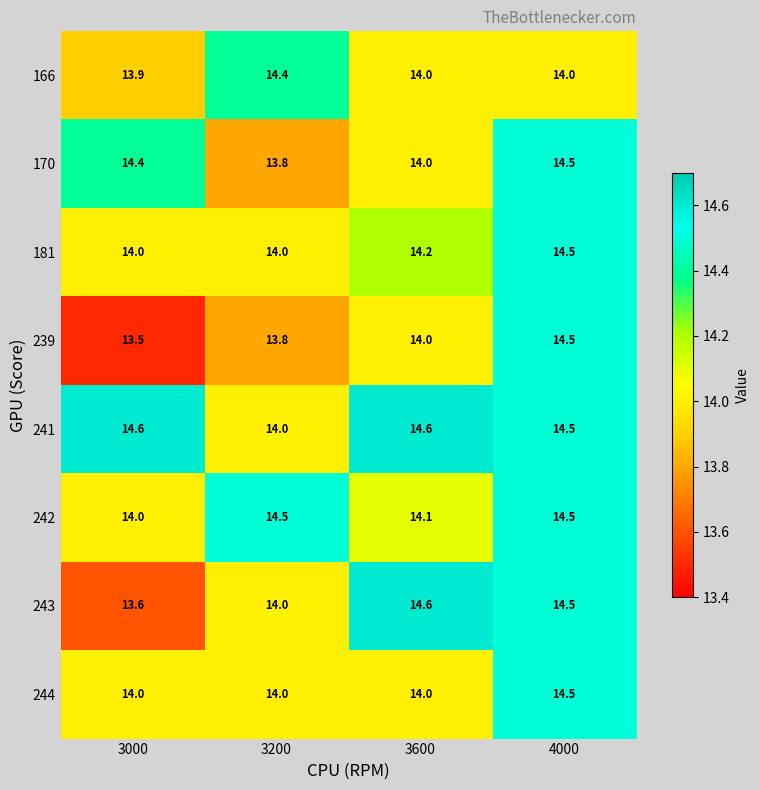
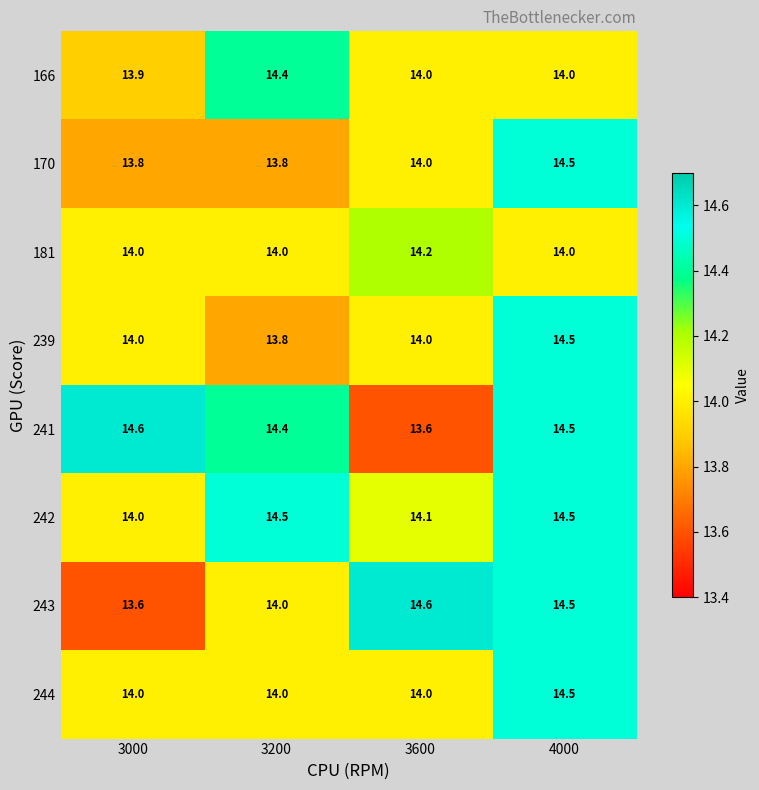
170, 3000: 14.4 -> 13.8
181, 4000: 14.5 -> 14.0
239, 3000: 13.5 -> 14.0
241, 3200: 14.0 -> 14.4
241, 3600: 14.6 -> 13.6
